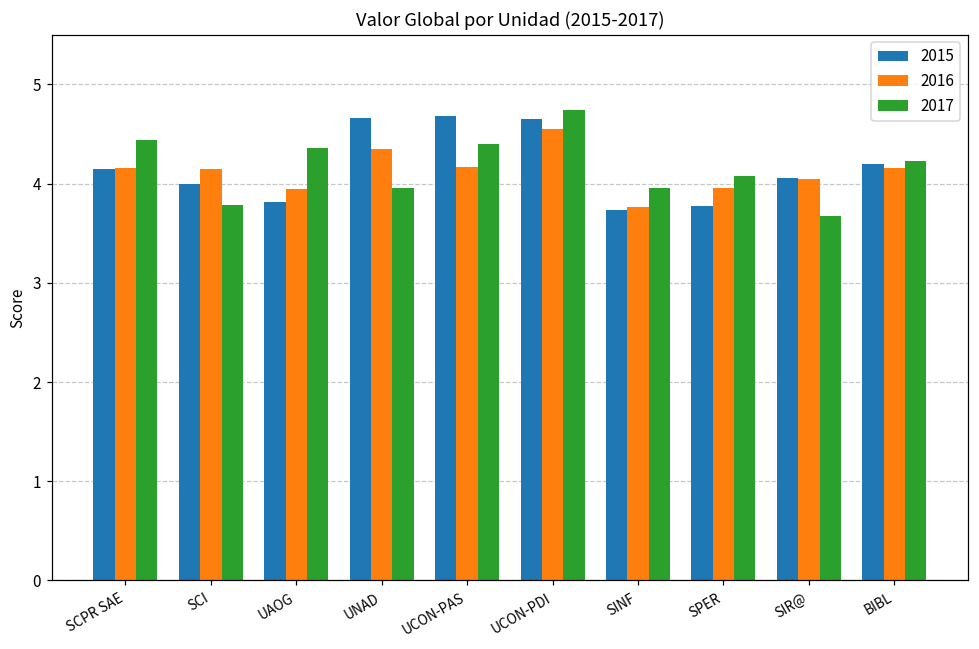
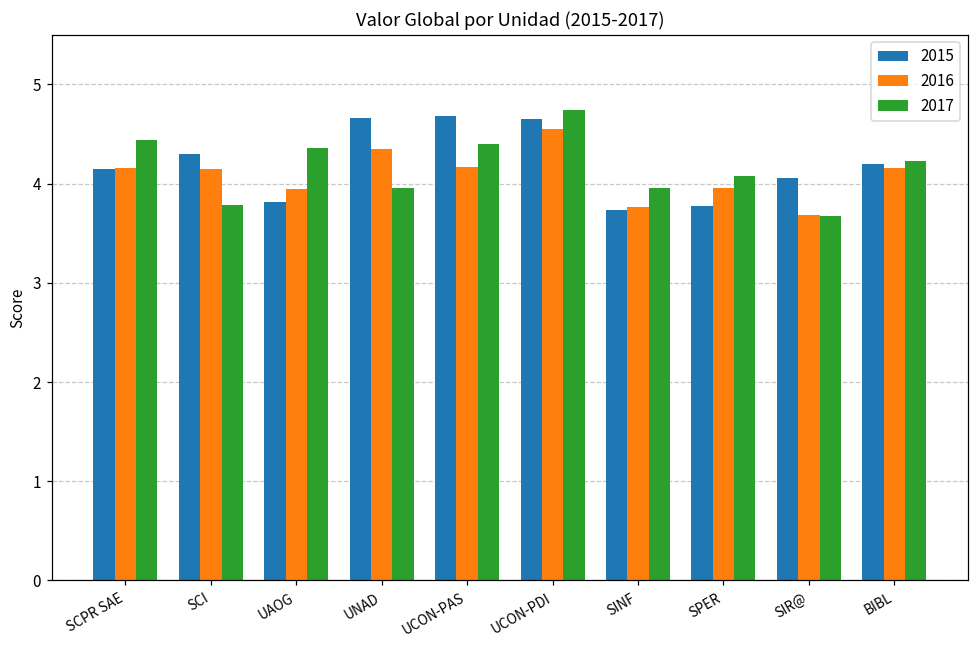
2015, SCI: 4.0 -> 4.3
2016, SIR@: 4.1 -> 3.7
